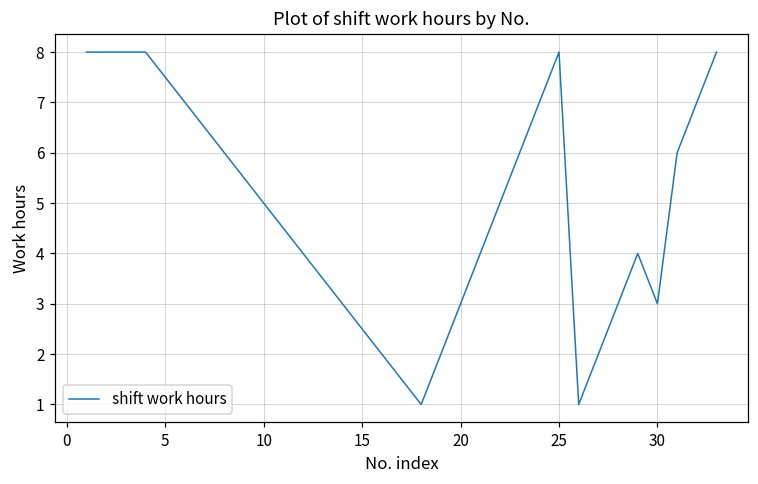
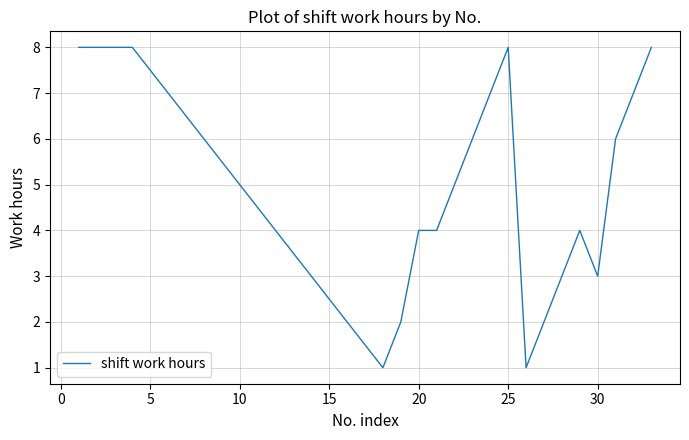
20: 3 -> 4
